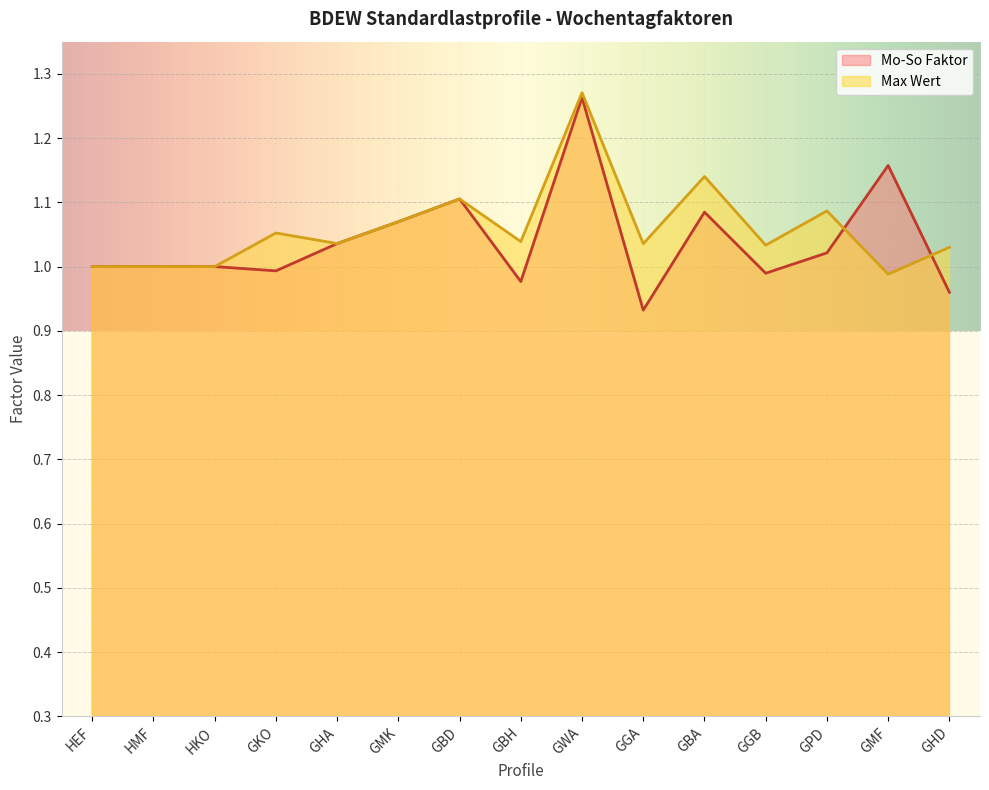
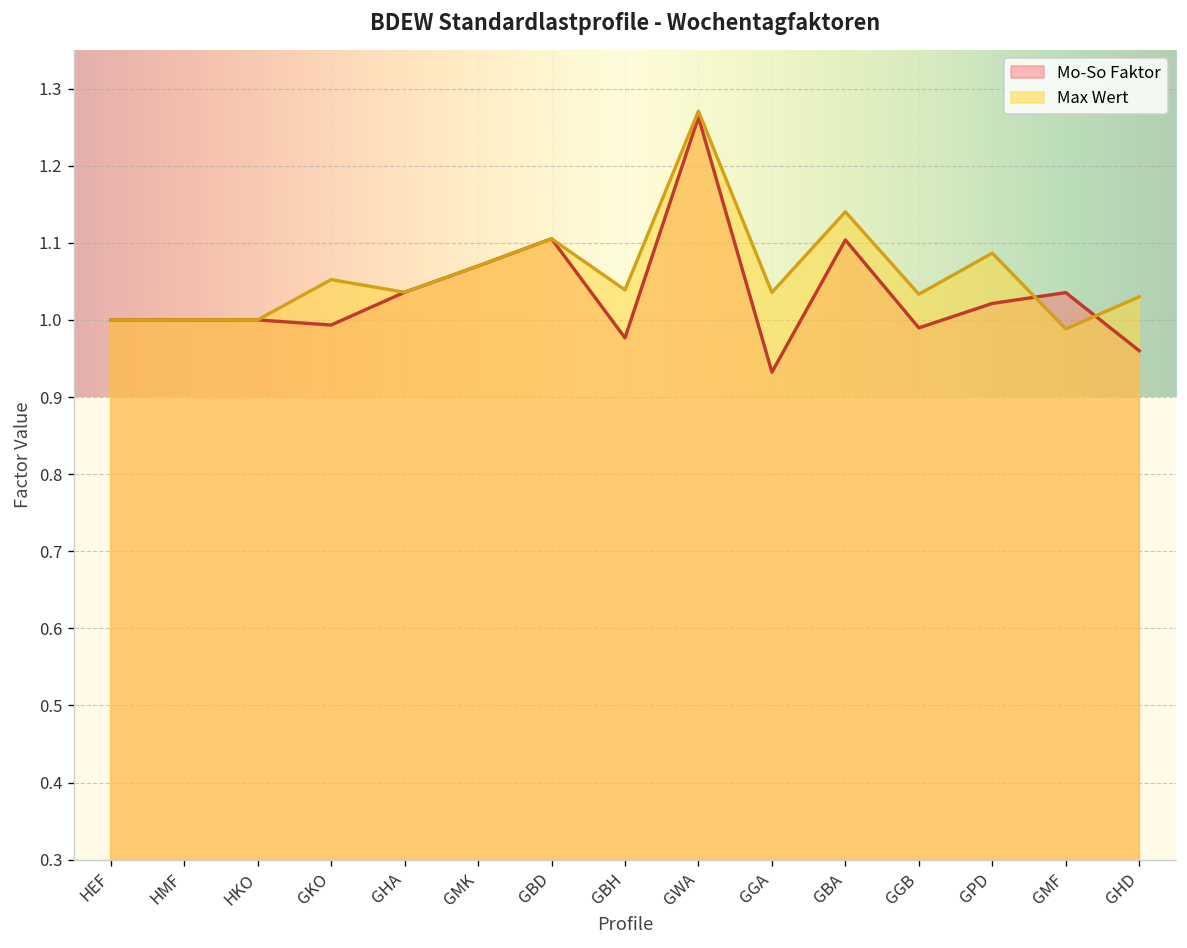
Mo-So Faktor, GBA: 1.08 -> 1.10
Mo-So Faktor, GMF: 1.16 -> 1.04
